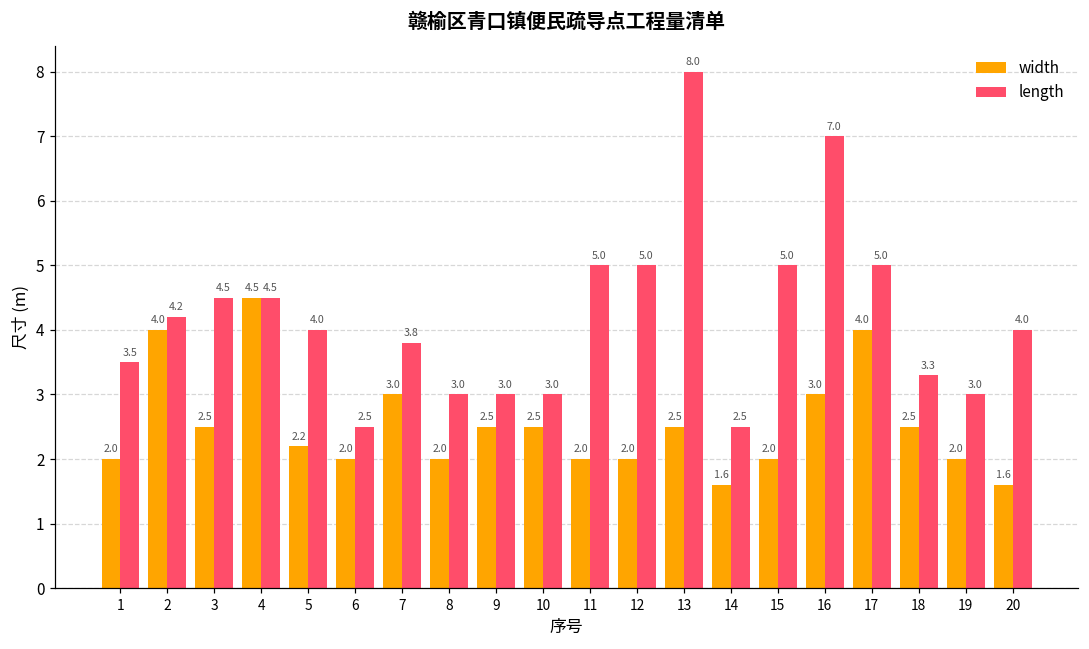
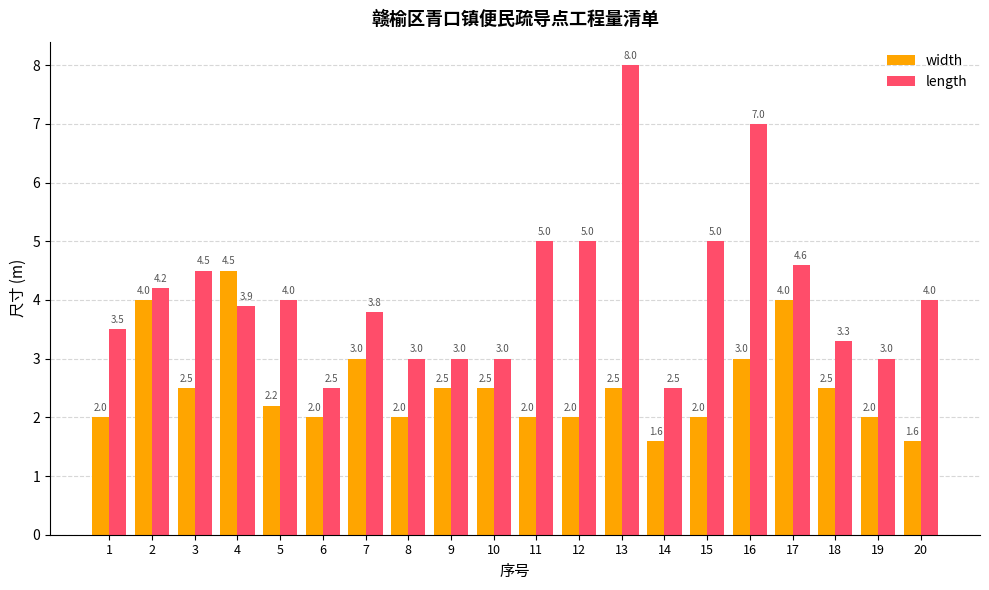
length, 4: 4.5 -> 3.9
length, 17: 5.0 -> 4.6
